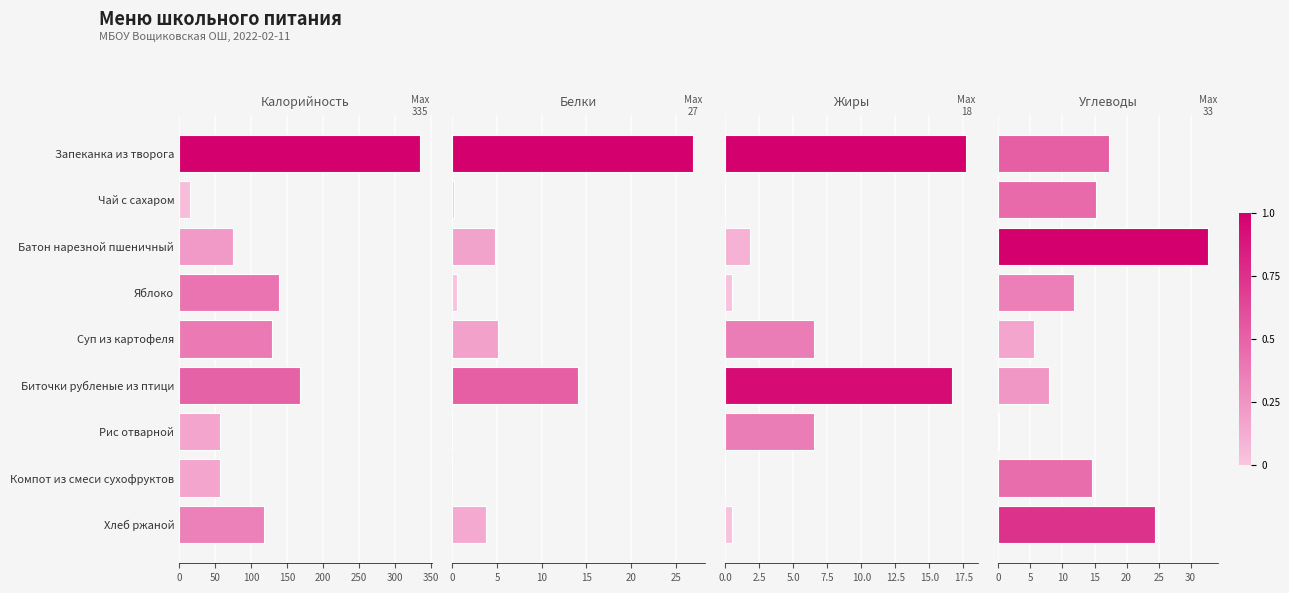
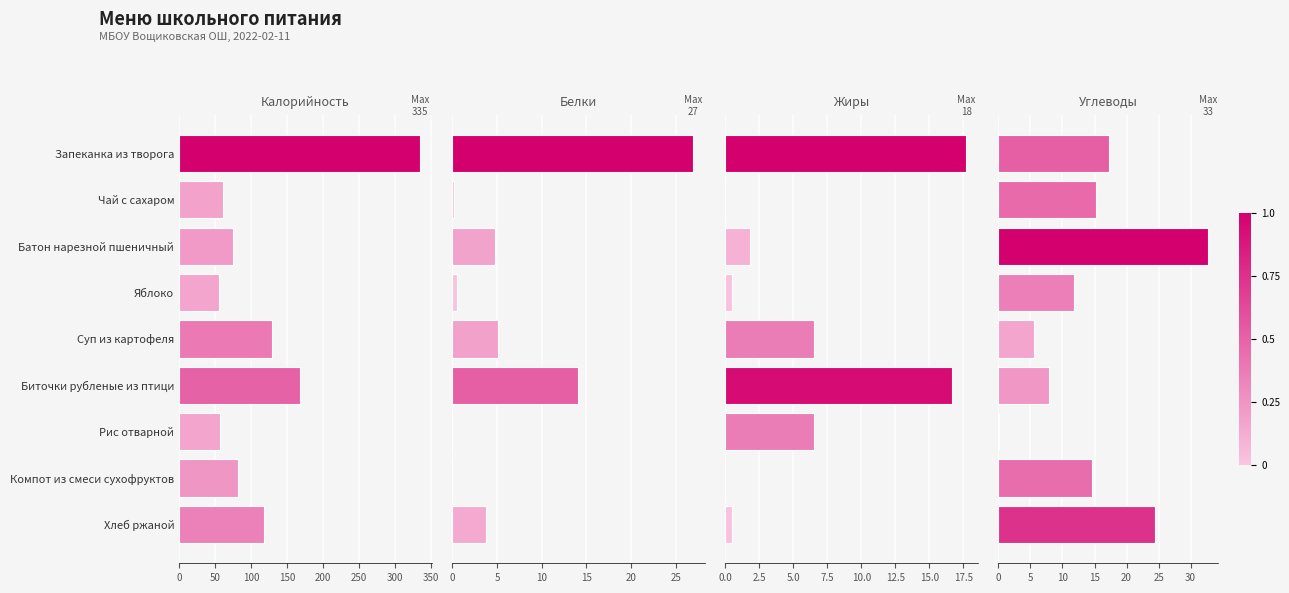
Калорийность, Чай с сахаром: 20 -> 60
Калорийность, Яблоко: 140 -> 60
Калорийность, Компот из смеси сухофруктов: 60 -> 80
